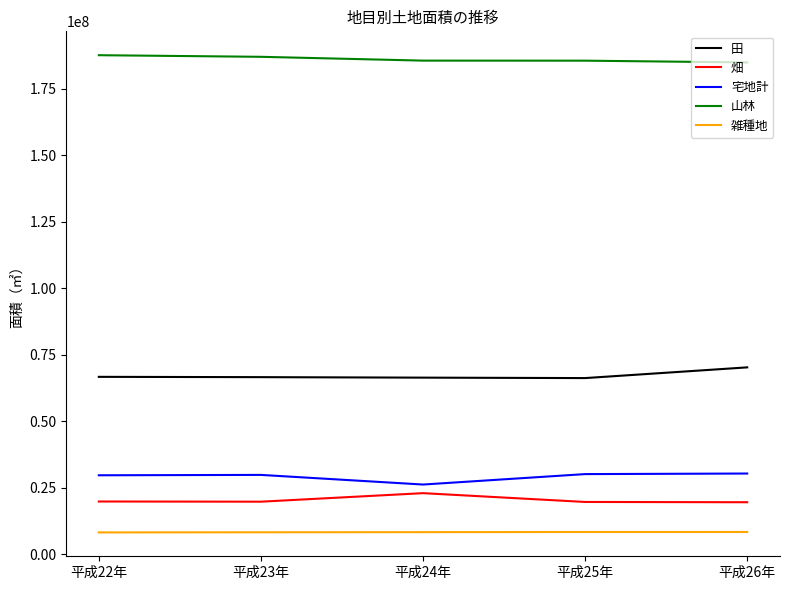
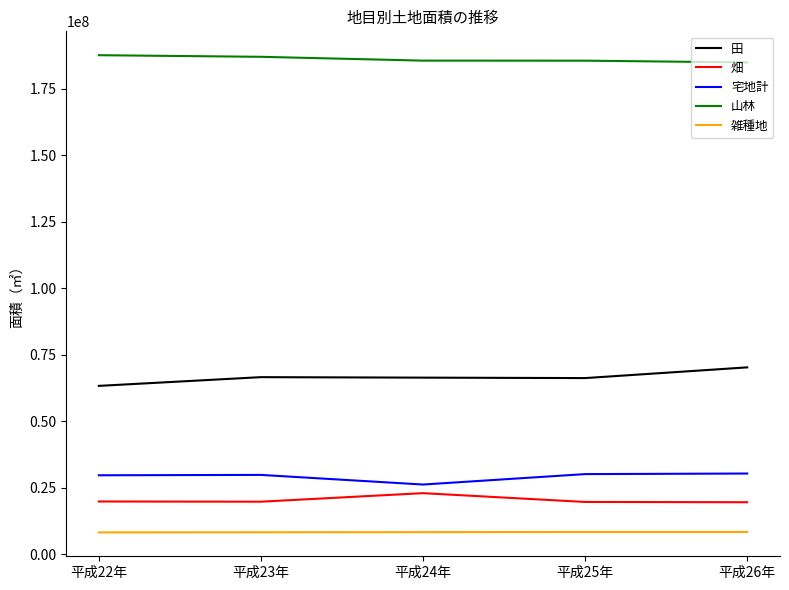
田, 平成22年: 67000000 -> 63000000
